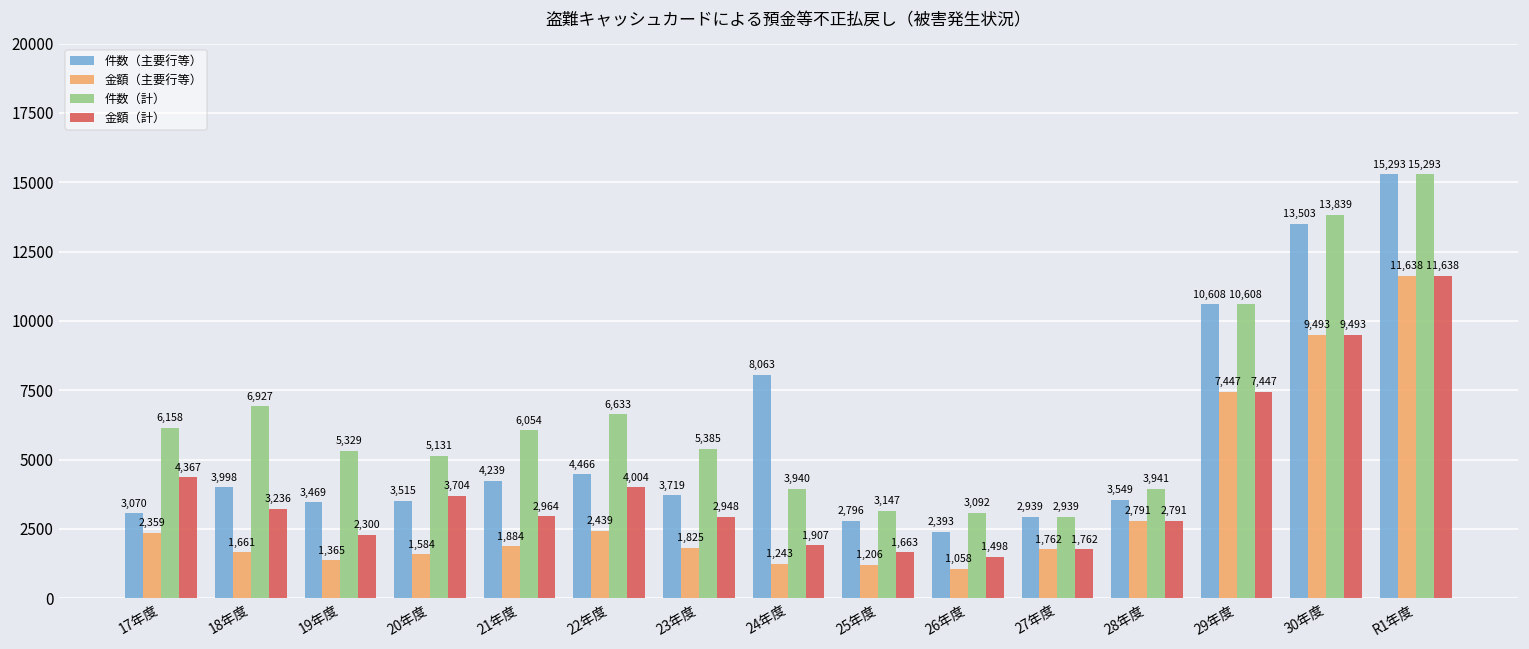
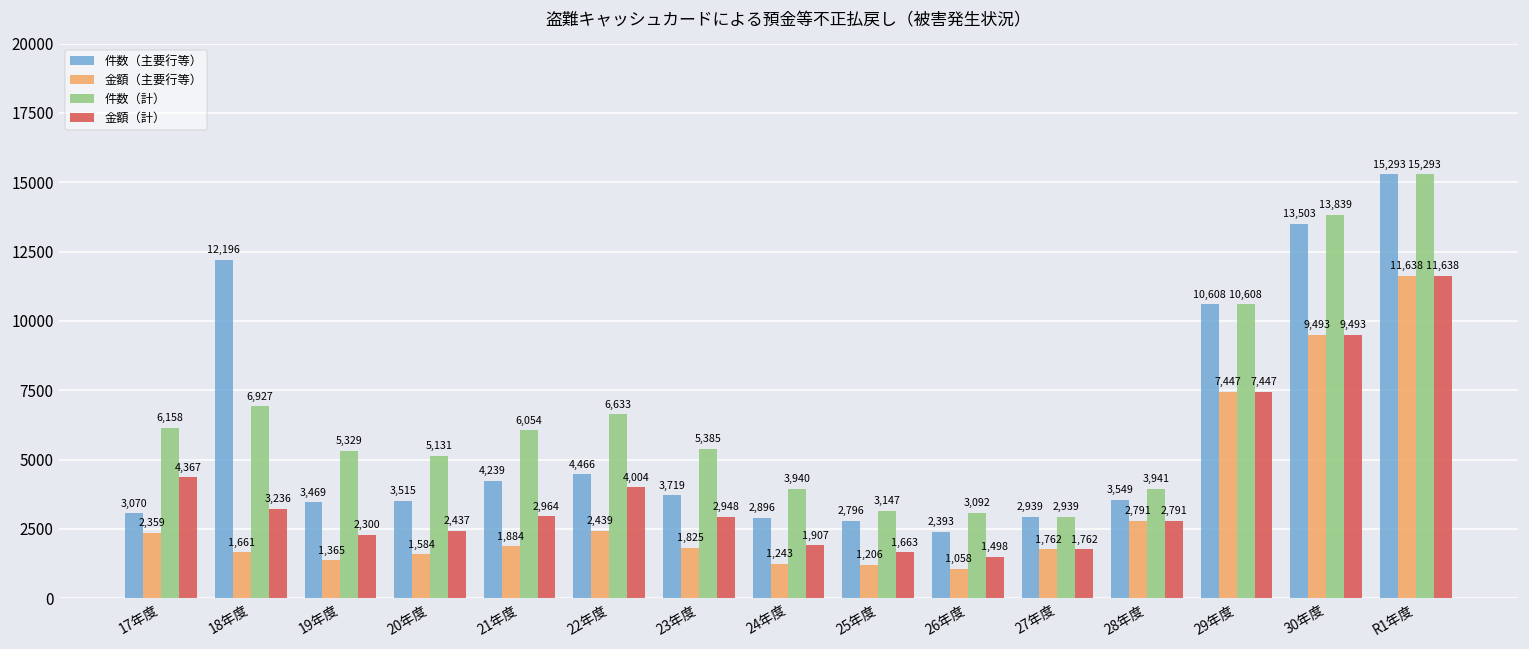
件数（主要行等）, 18年度: 3,998 -> 12,196
金額（計）, 20年度: 3,704 -> 2,437
件数（主要行等）, 24年度: 8,063 -> 2,896
